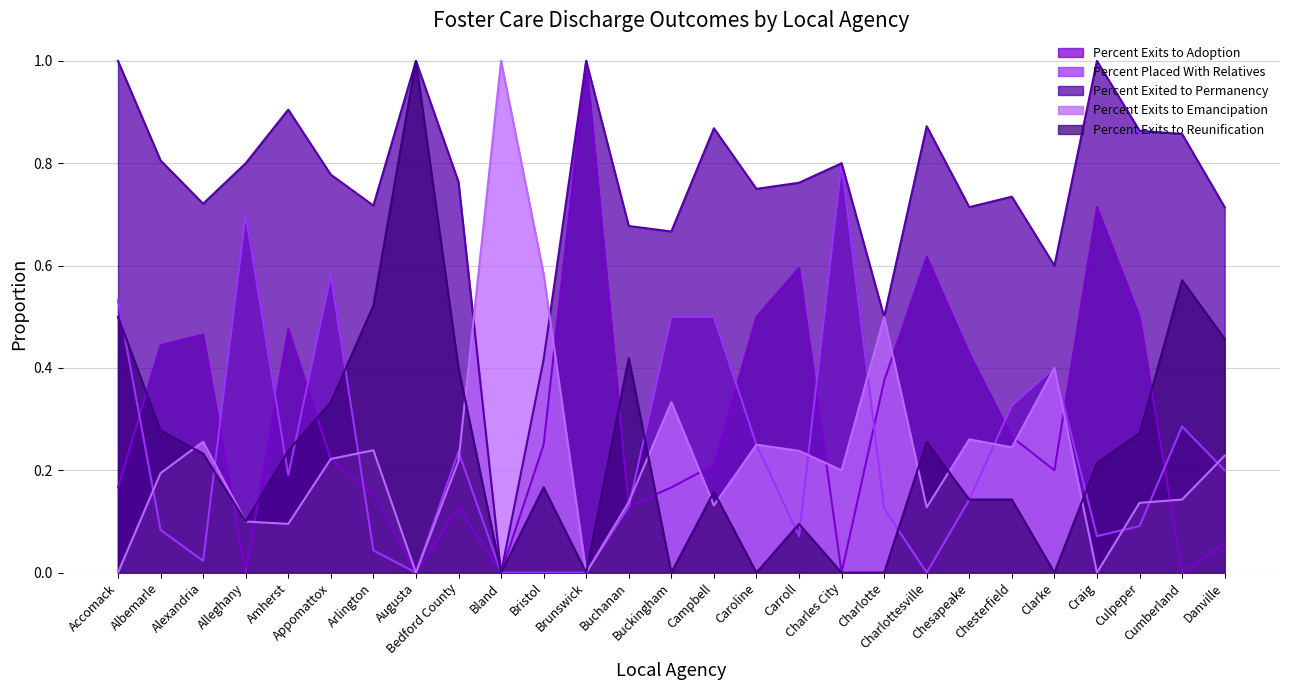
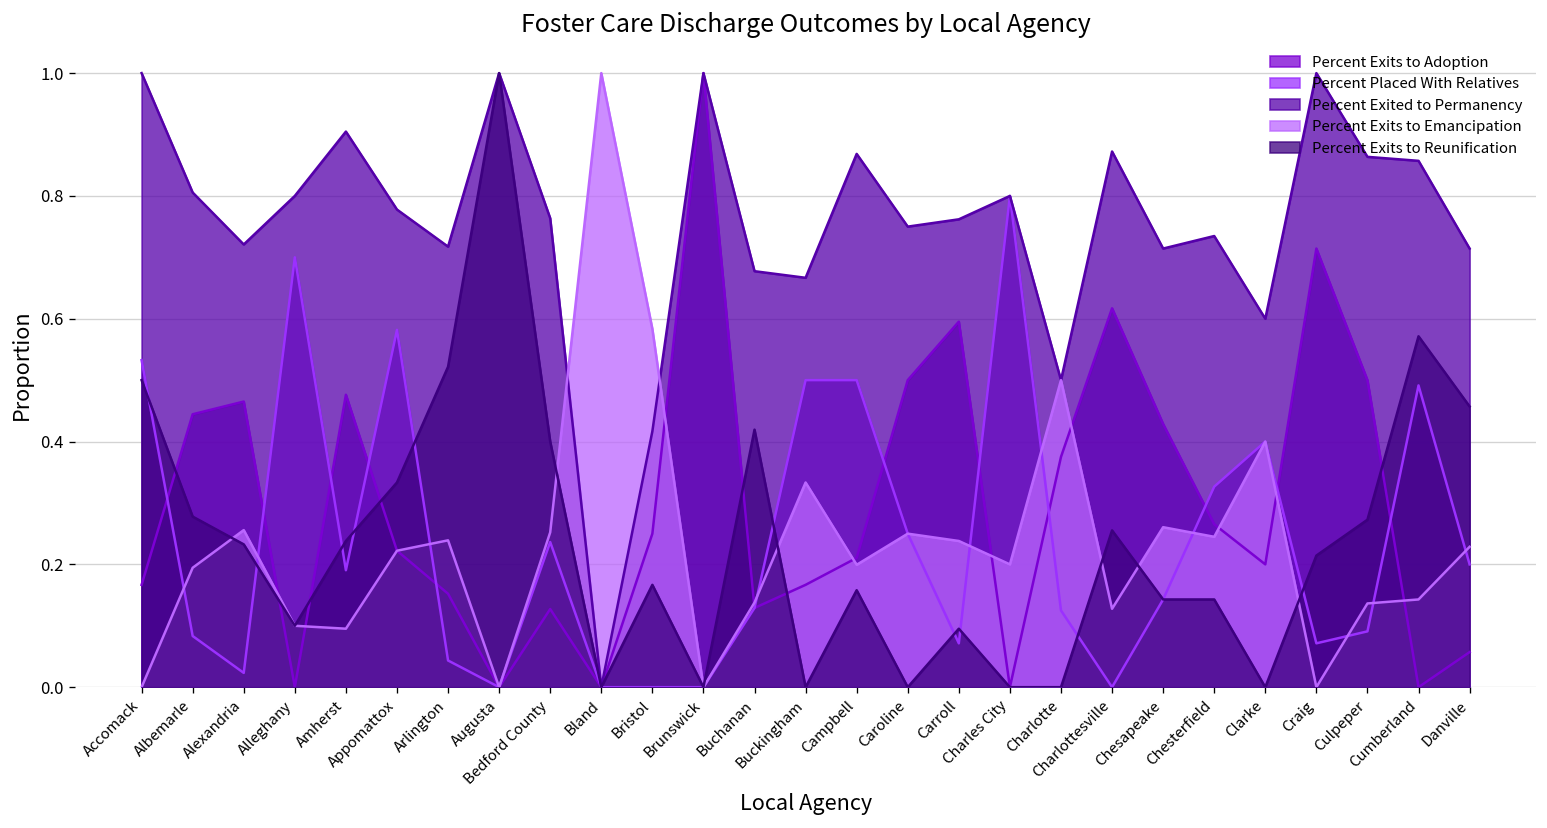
Percent Exits to Emancipation, Bedford County: 0.22 -> 0.25
Percent Exits to Emancipation, Campbell: 0.13 -> 0.20
Percent Placed With Relatives, Cumberland: 0.29 -> 0.49
